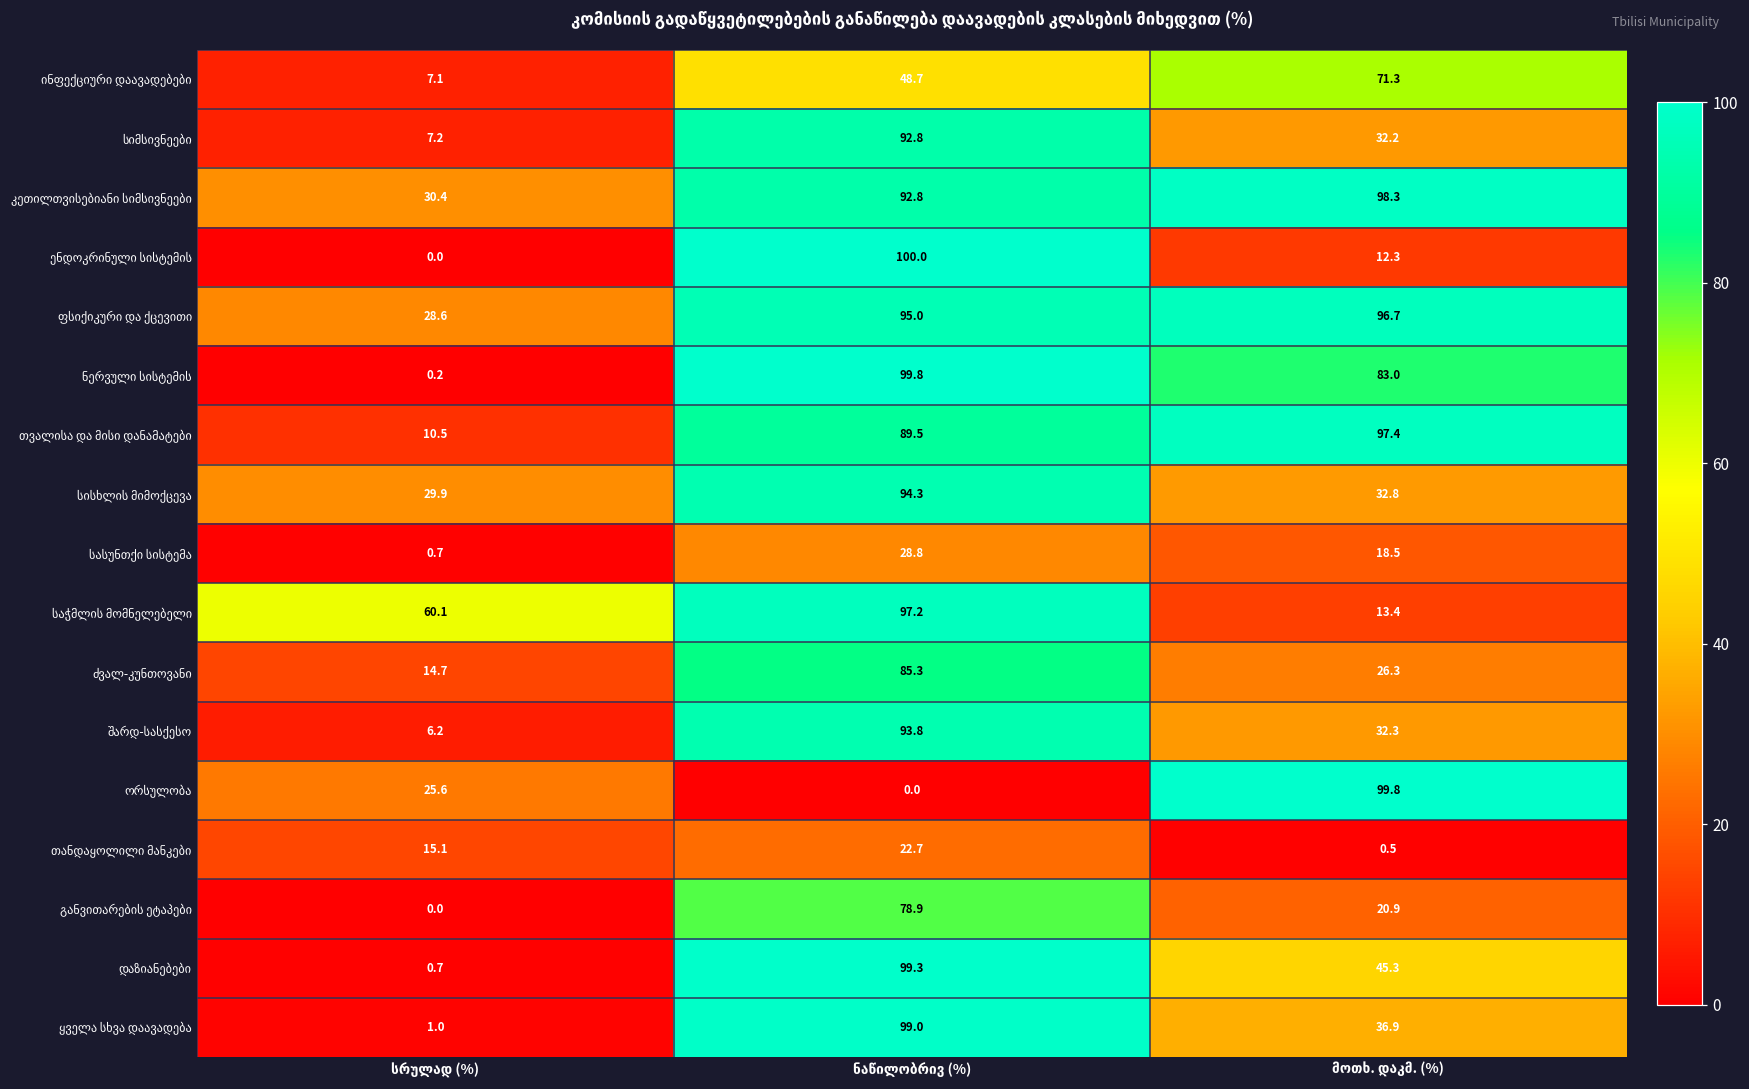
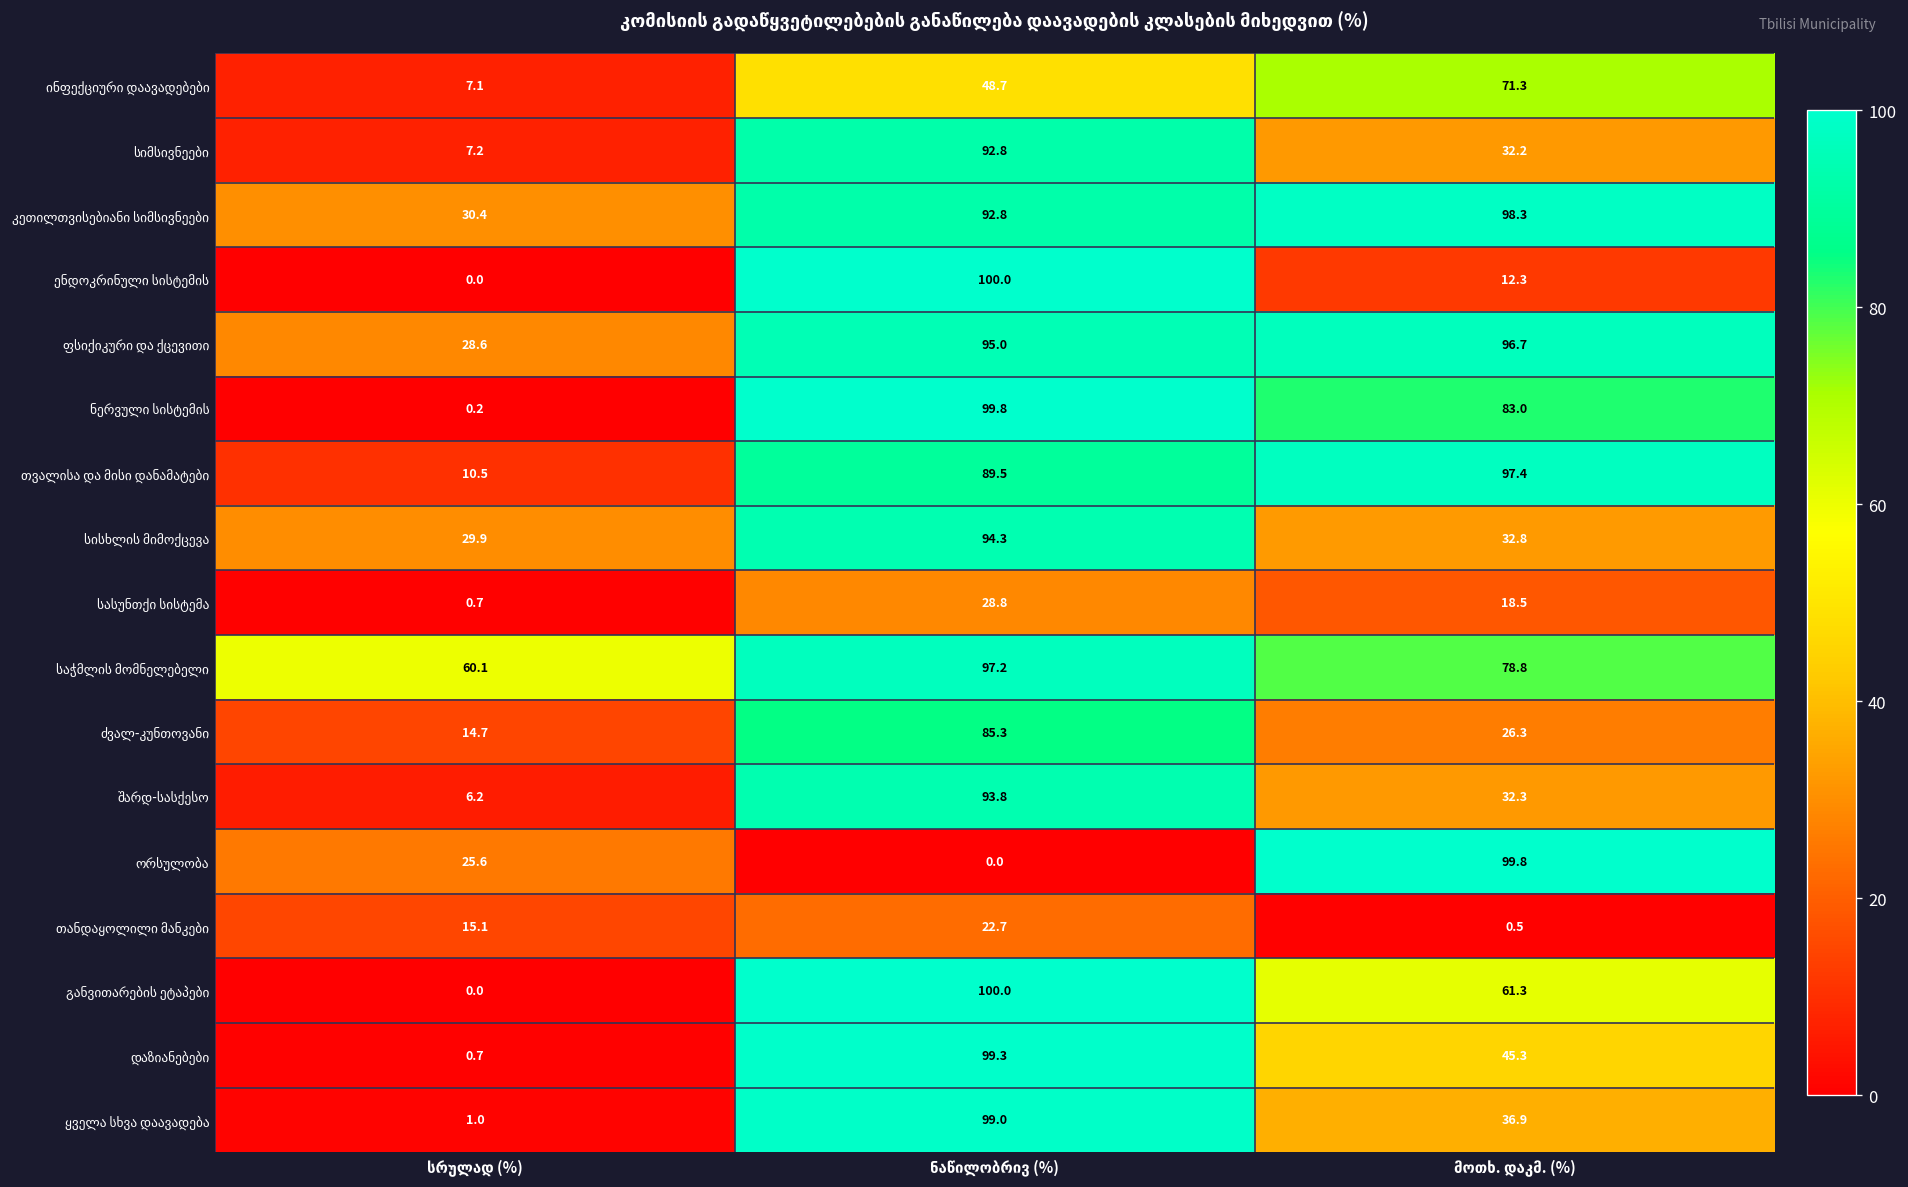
საჭმლის მომნელებელი, მოთხ. დაკმ. (%): 13.4 -> 78.8
განვითარების ეტაპები, ნაწილობრივ (%): 78.9 -> 100.0
განვითარების ეტაპები, მოთხ. დაკმ. (%): 20.9 -> 61.3
